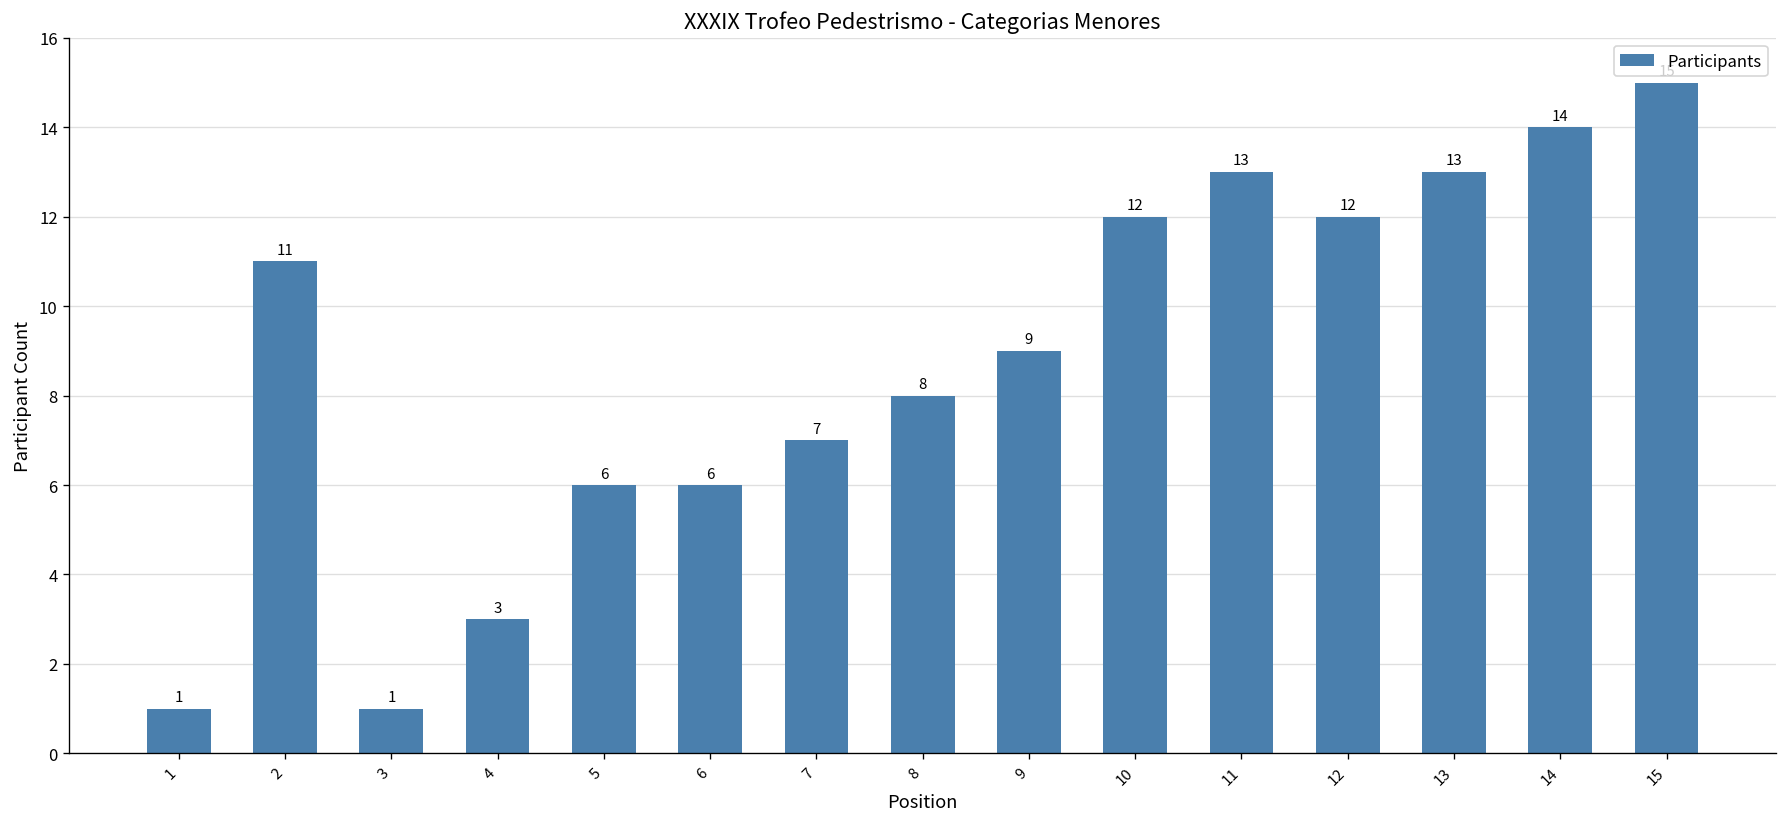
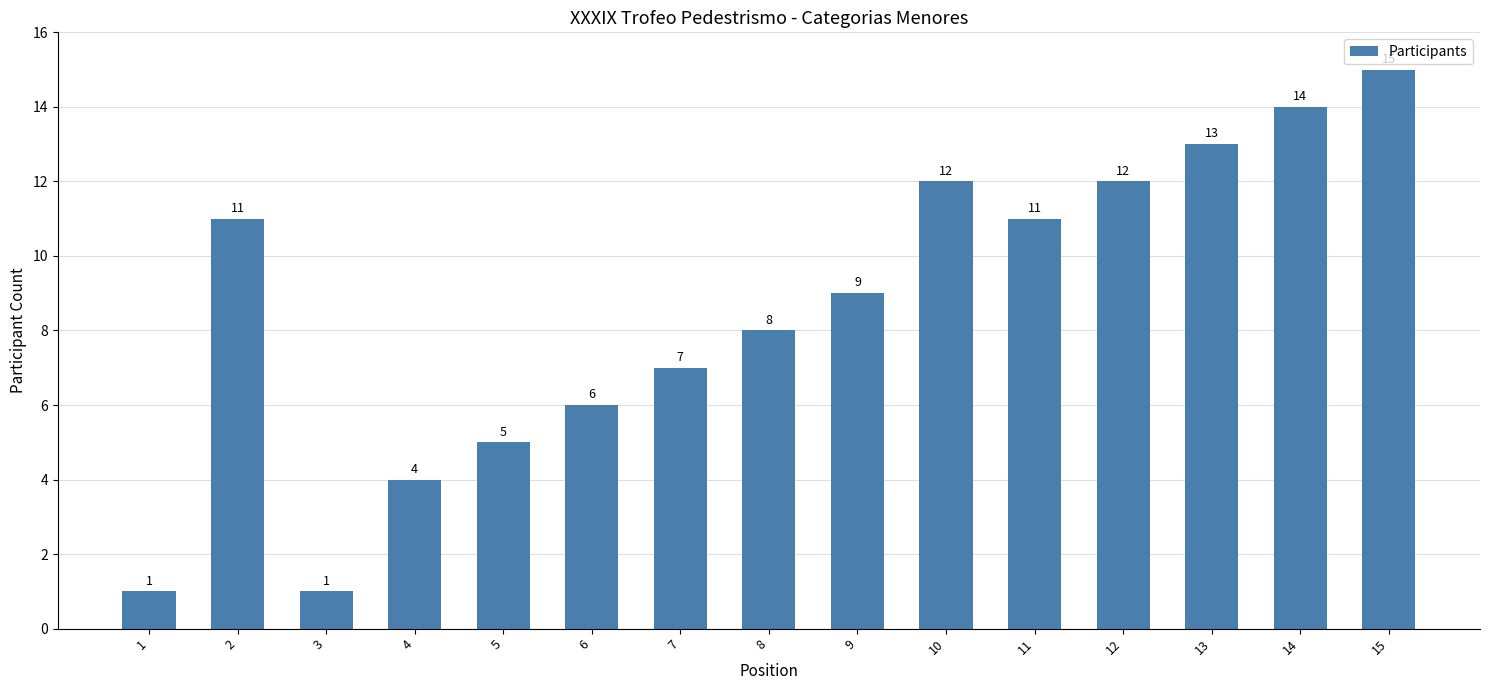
4: 3 -> 4
5: 6 -> 5
11: 13 -> 11
